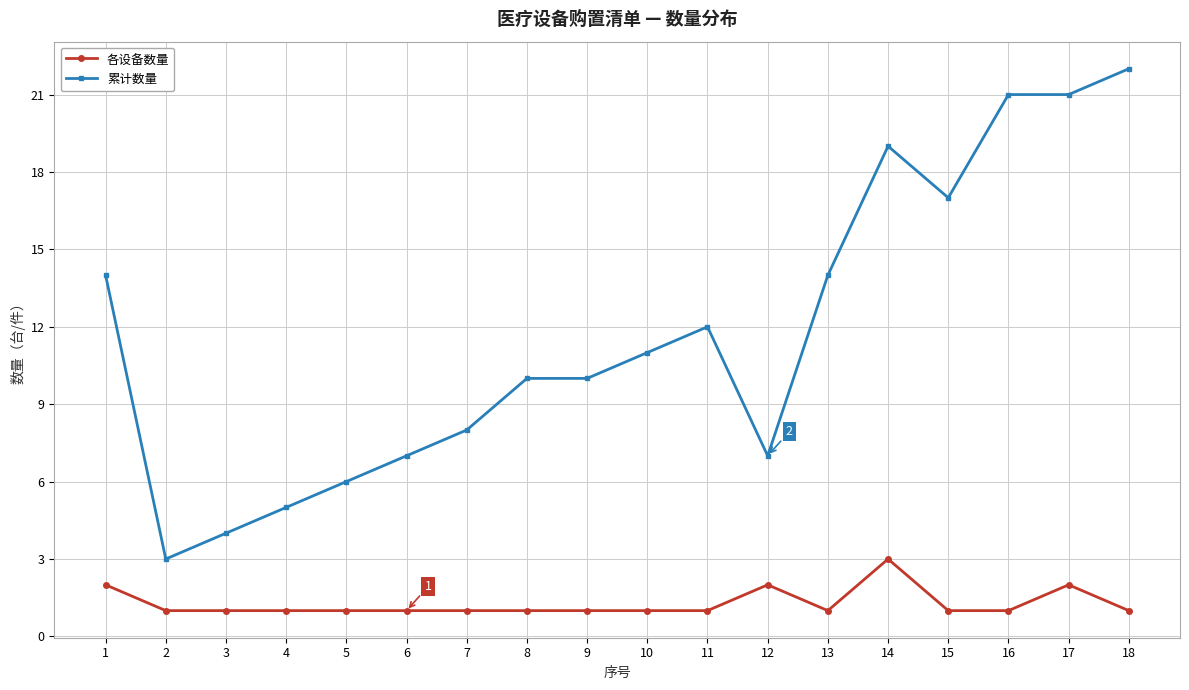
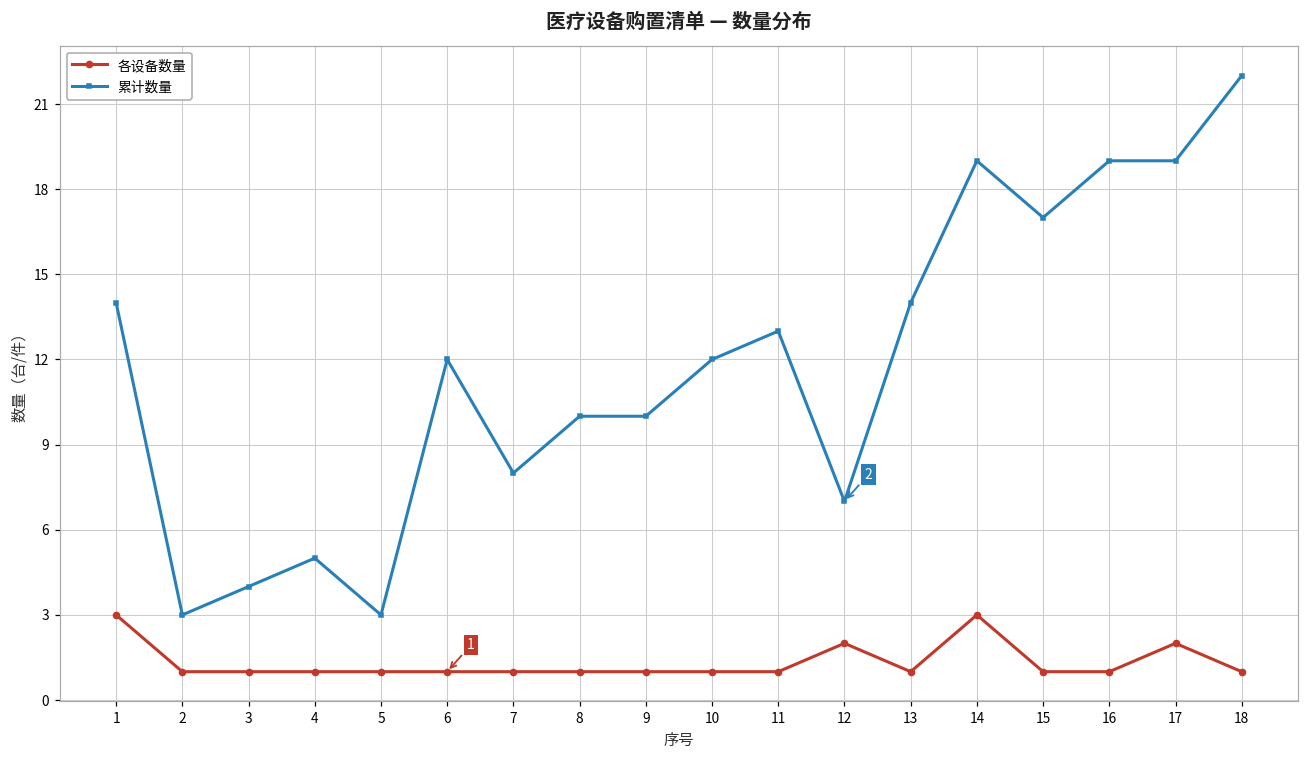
各设备数量, 1: 2 -> 3
累计数量, 5: 6 -> 3
累计数量, 6: 7 -> 12
累计数量, 10: 11 -> 12
累计数量, 11: 12 -> 13
累计数量, 16: 21 -> 19
累计数量, 17: 21 -> 19
